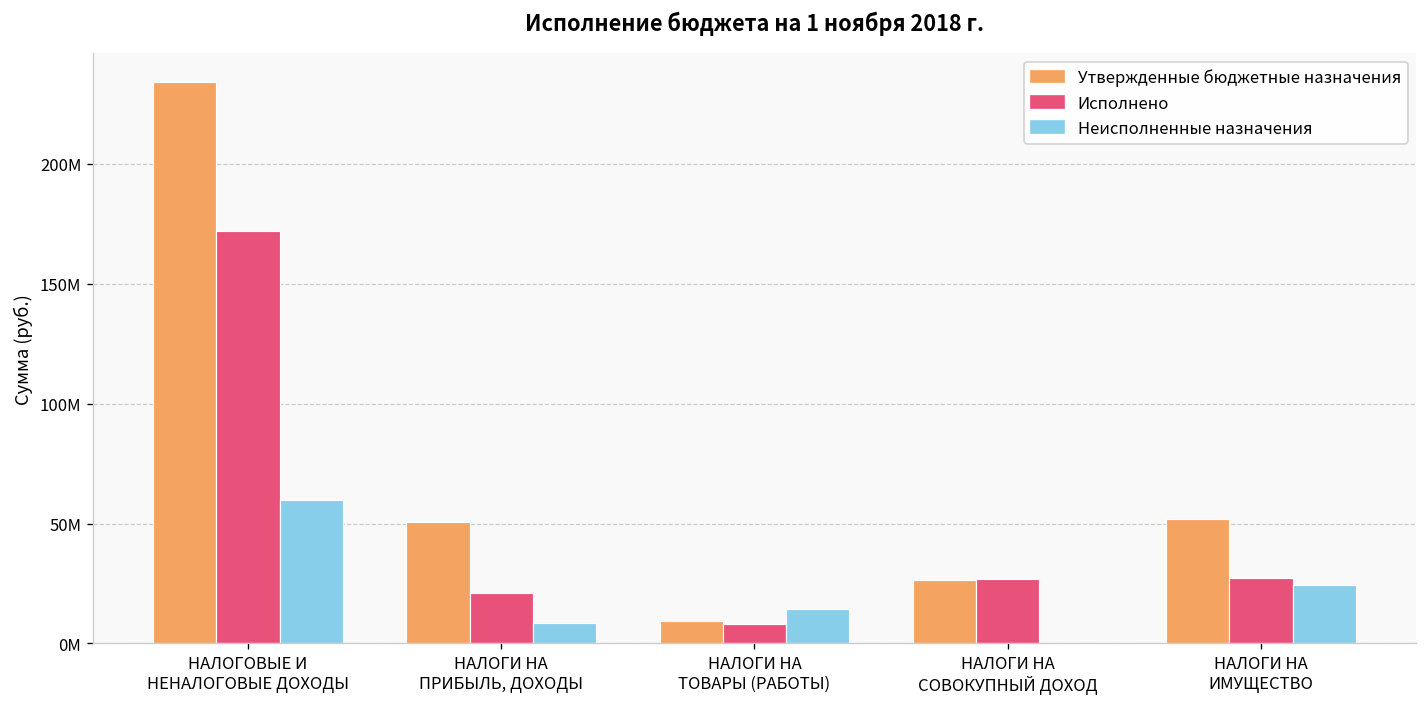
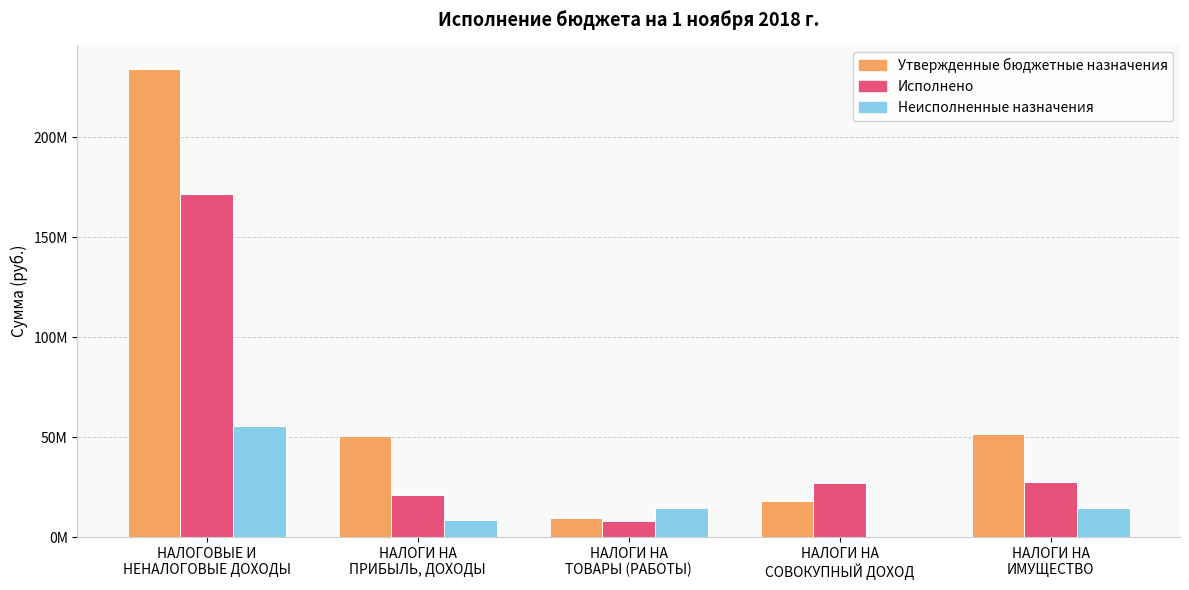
Неисполненные назначения, НАЛОГОВЫЕ И НЕНАЛОГОВЫЕ ДОХОДЫ: 60000000 -> 56000000
Утвержденные бюджетные назначения, НАЛОГИ НА СОВОКУПНЫЙ ДОХОД: 27000000 -> 18000000
Неисполненные назначения, НАЛОГИ НА ИМУЩЕСТВО: 24000000 -> 15000000
